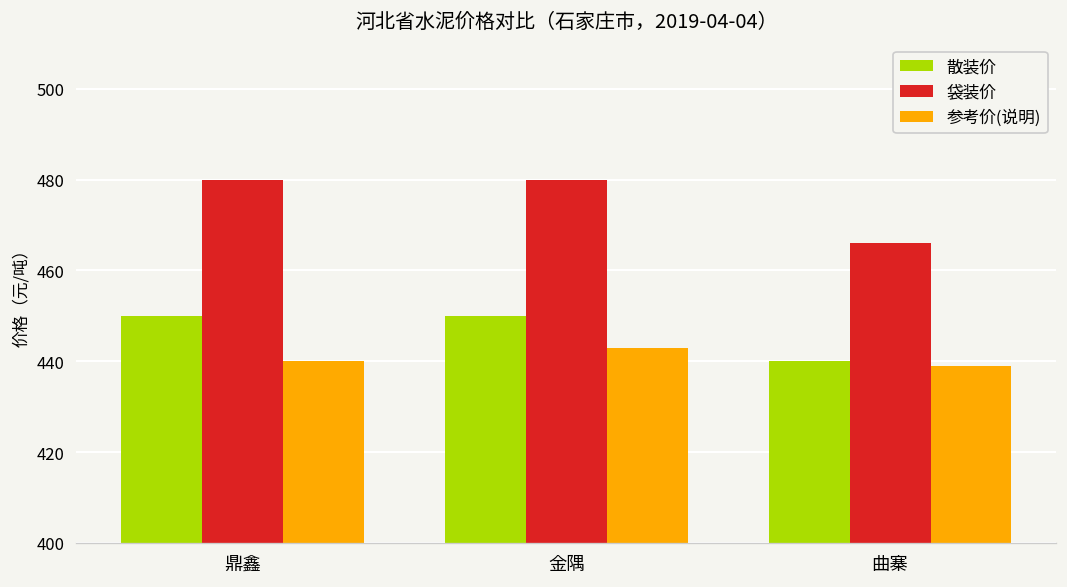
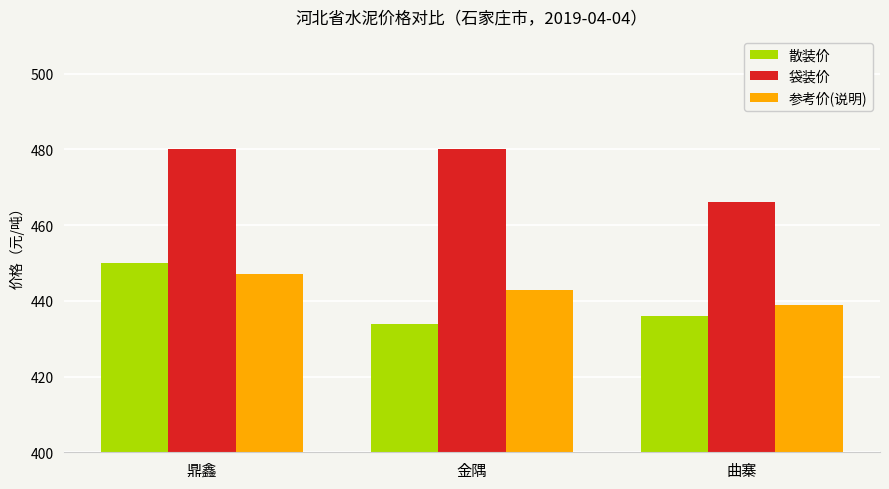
参考价(说明), 鼎鑫: 440 -> 447
散装价, 金隅: 450 -> 434
散装价, 曲寨: 440 -> 436
